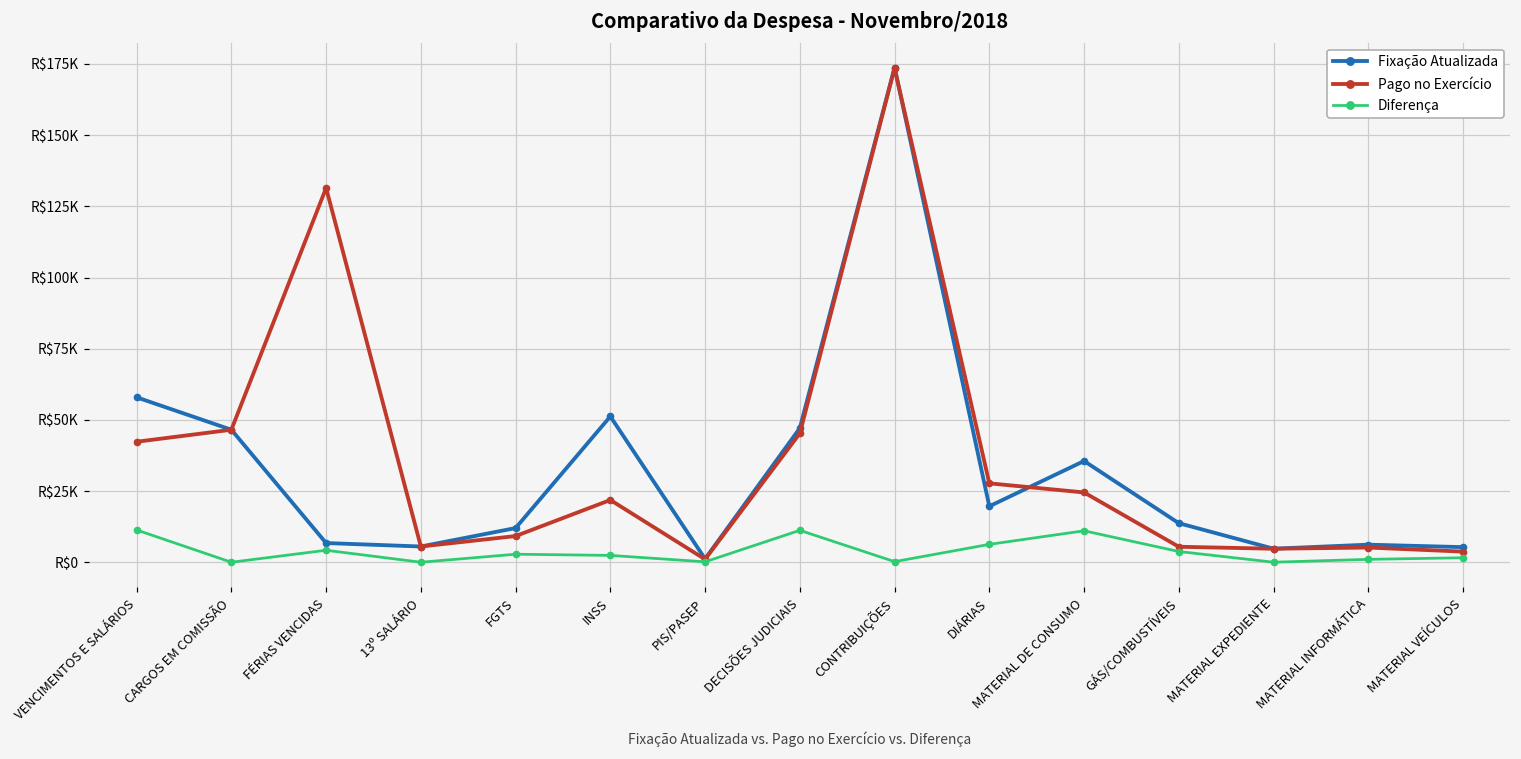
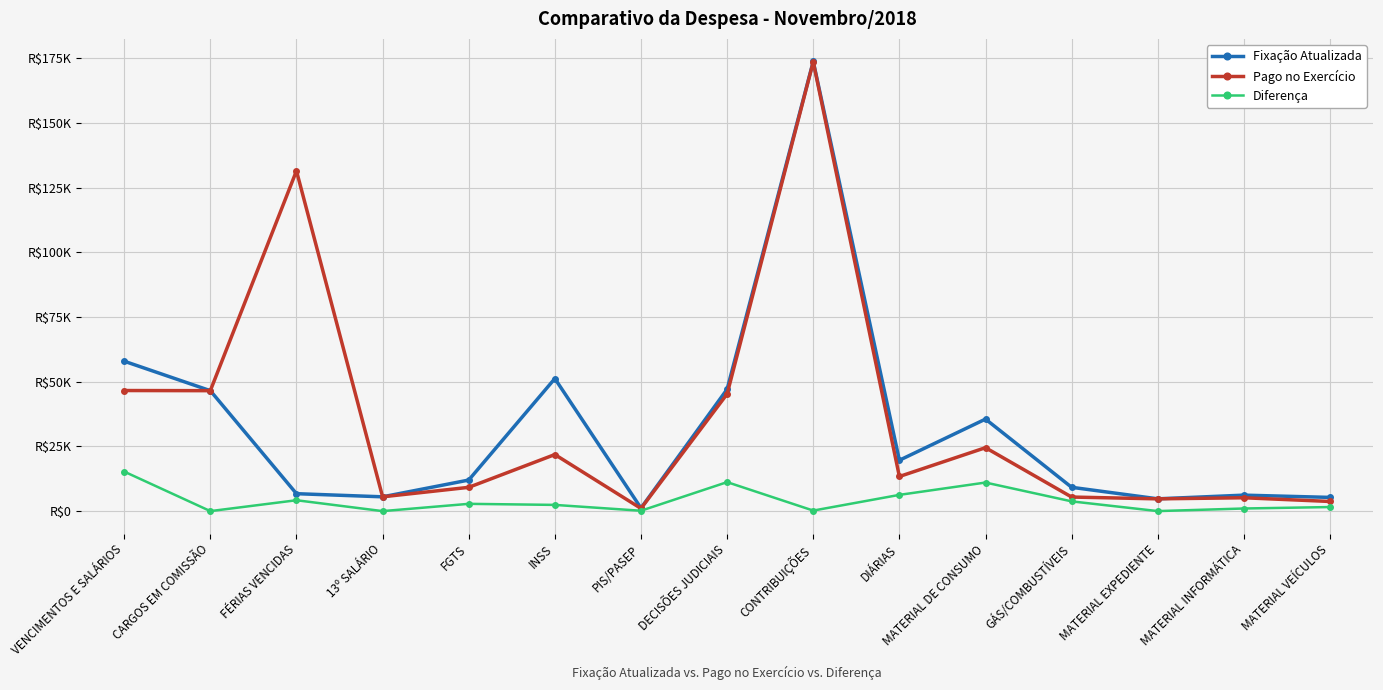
Pago no Exercício, VENCIMENTOS E SALÁRIOS: R$42000 -> R$47000
Diferença, VENCIMENTOS E SALÁRIOS: R$11000 -> R$15000
Pago no Exercício, DIÁRIAS: R$28000 -> R$13000
Fixação Atualizada, GÁS/COMBUSTÍVEIS: R$14000 -> R$9000
